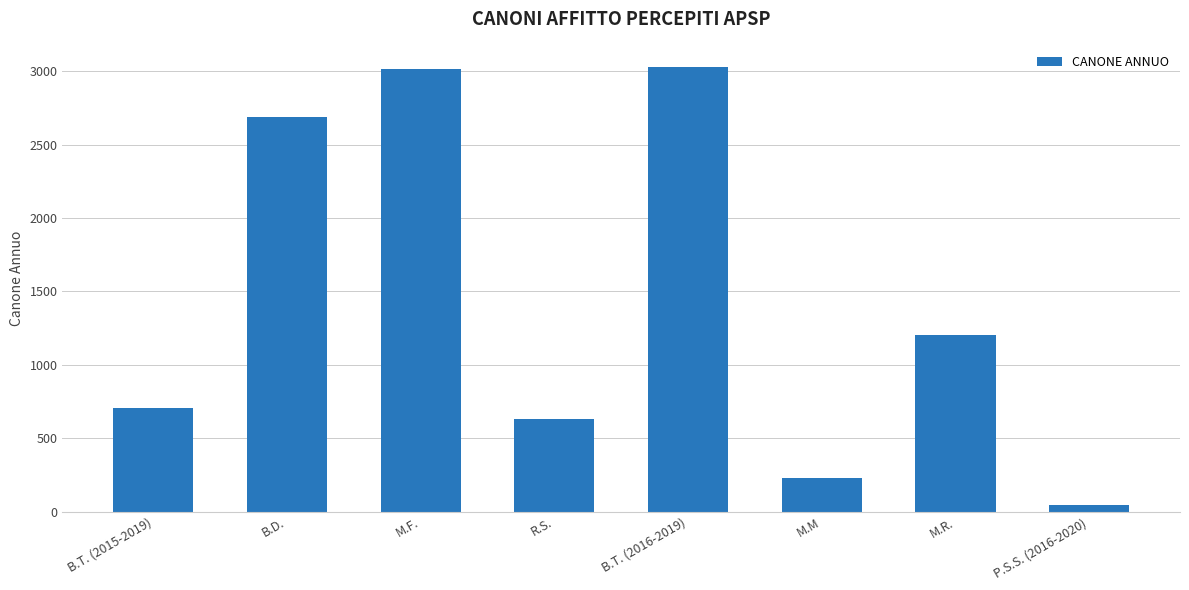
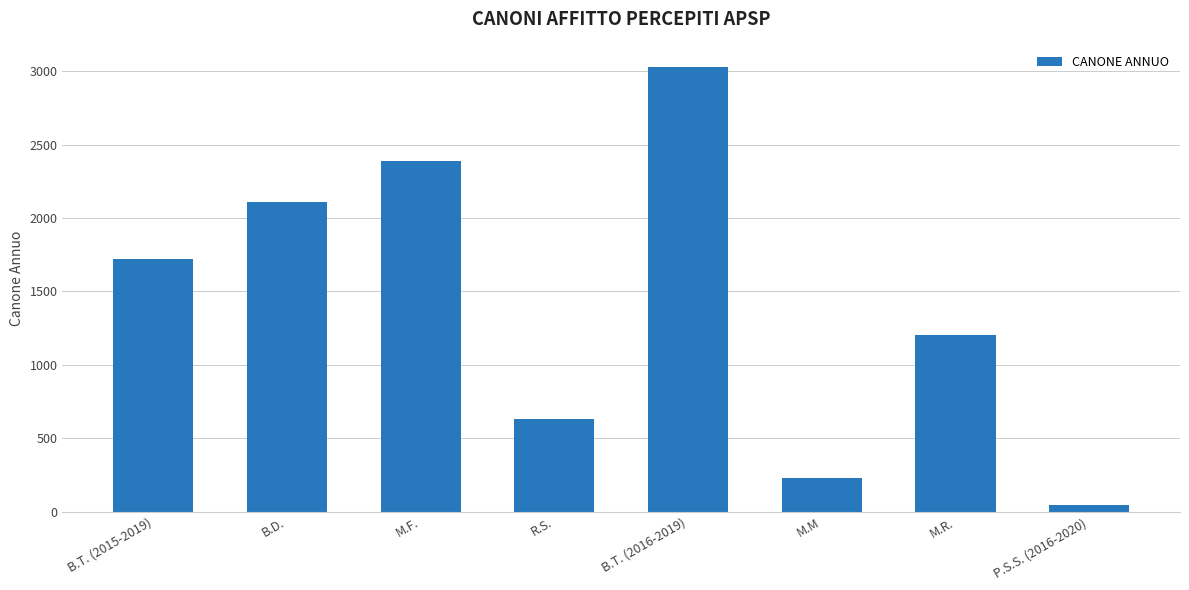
B.T. (2015-2019): 700 -> 1720
B.D.: 2690 -> 2110
M.F.: 3020 -> 2390
